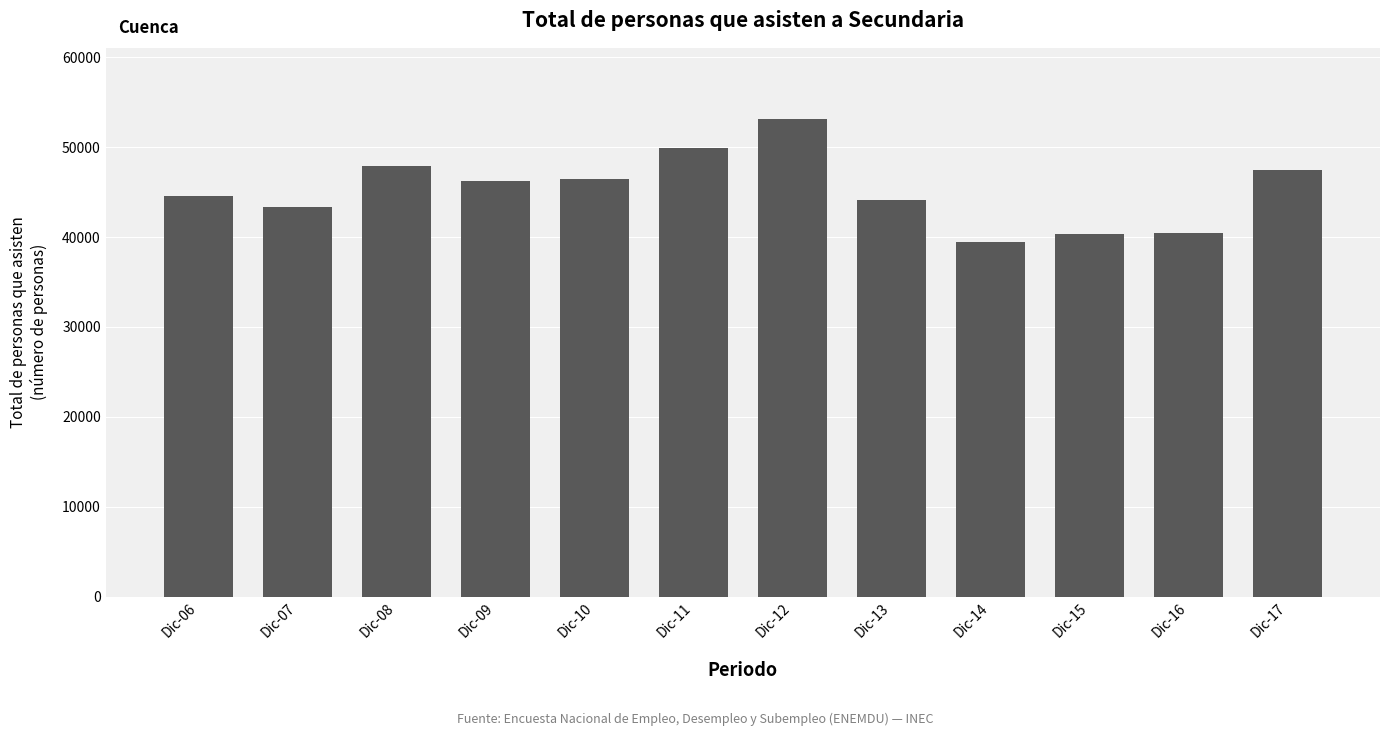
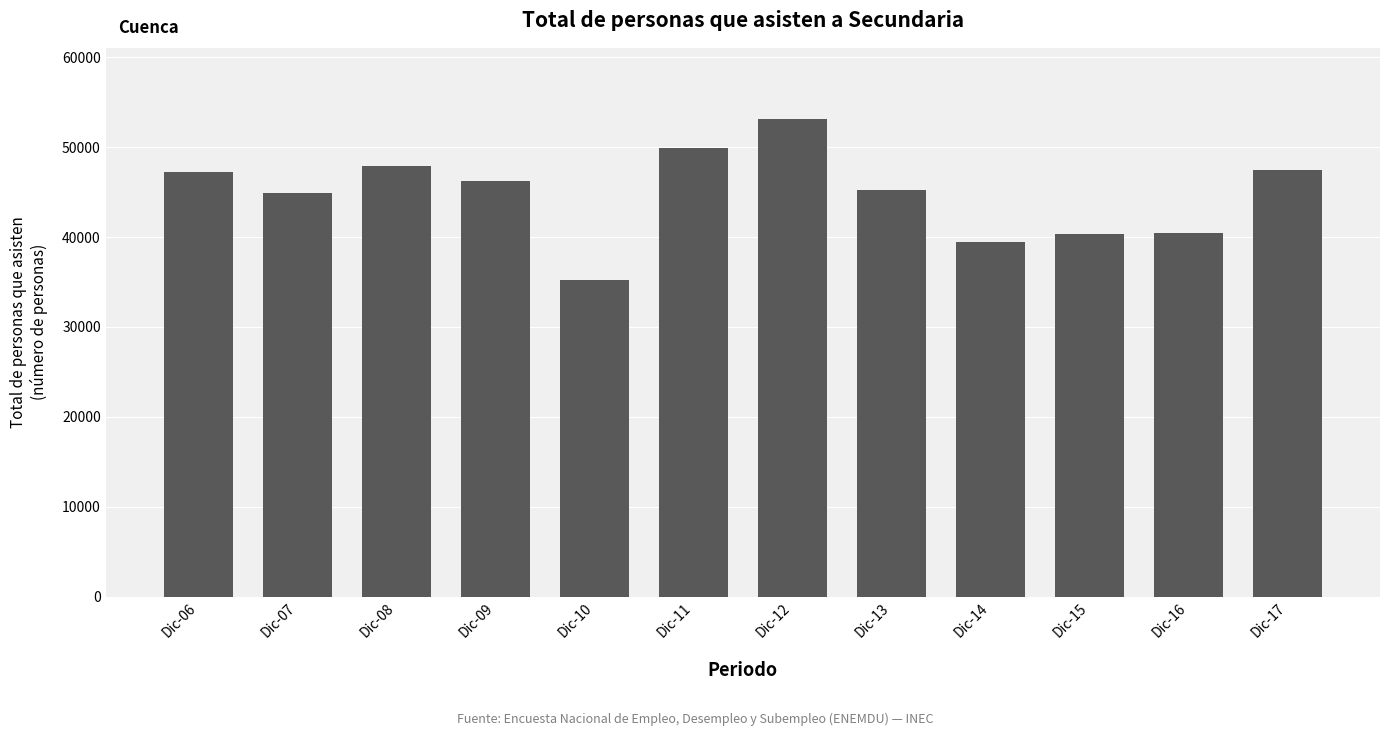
Dic-06: 45000 -> 47000
Dic-07: 43000 -> 45000
Dic-10: 46000 -> 35000
Dic-13: 44000 -> 45000
